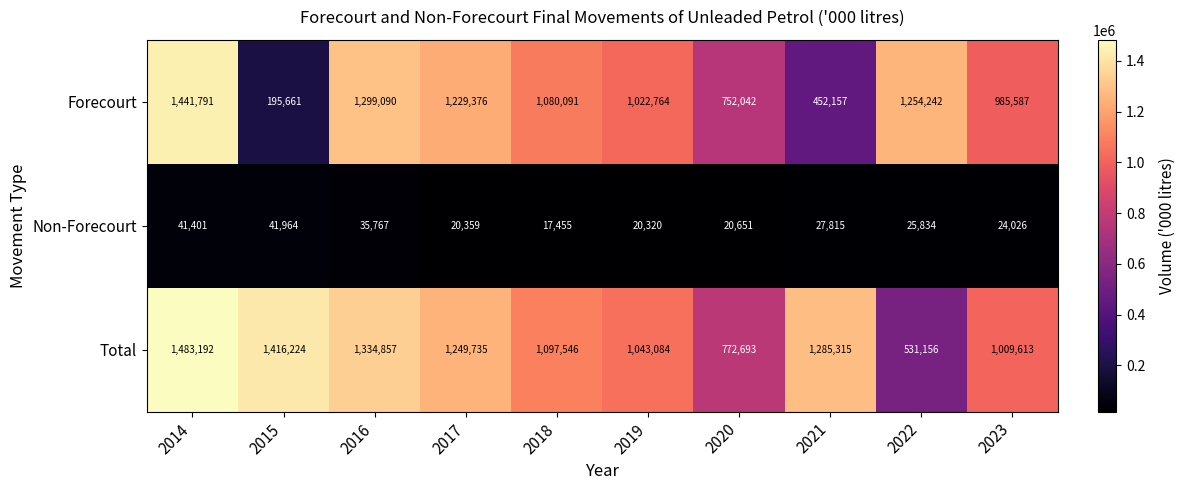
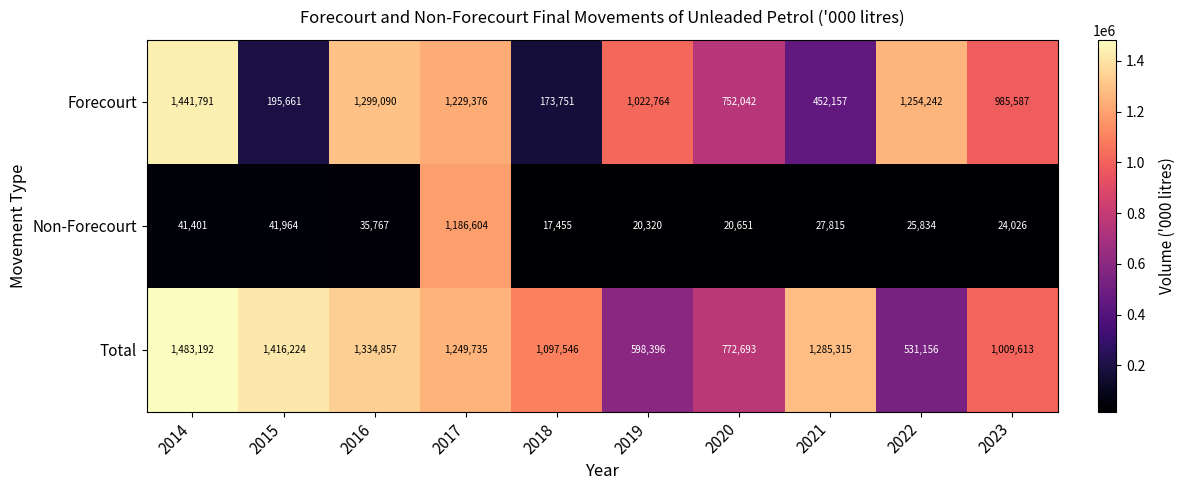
Forecourt, 2018: 1,080,091 -> 173,751
Non-Forecourt, 2017: 20,359 -> 1,186,604
Total, 2019: 1,043,084 -> 598,396
